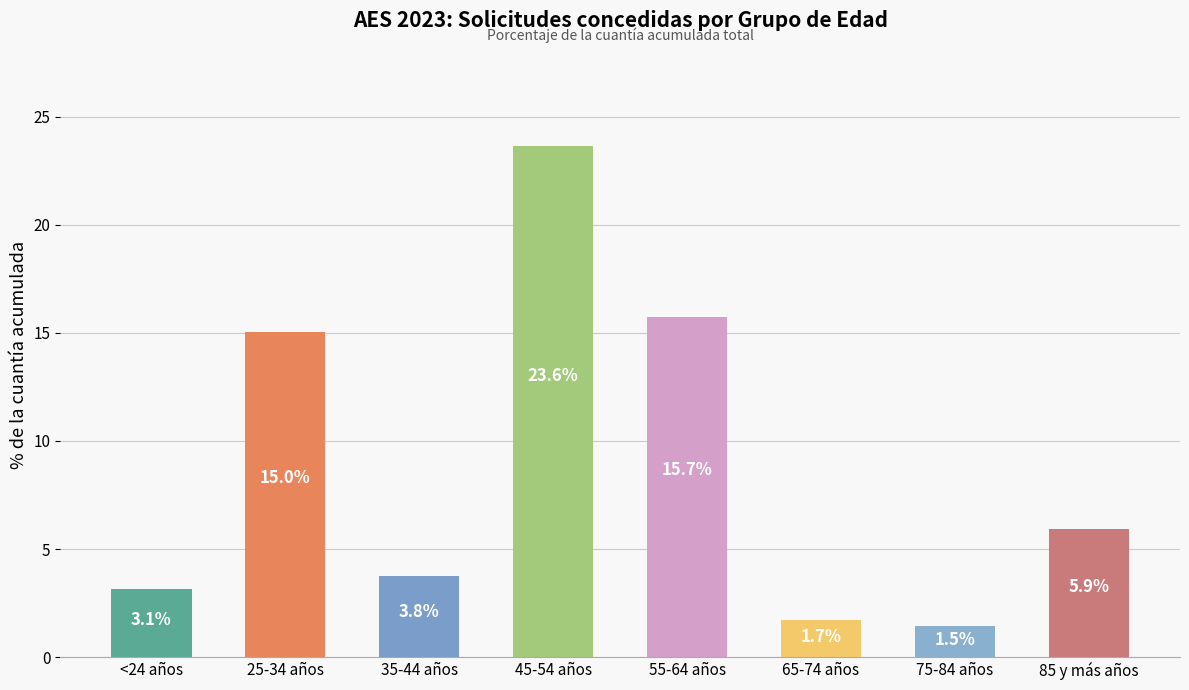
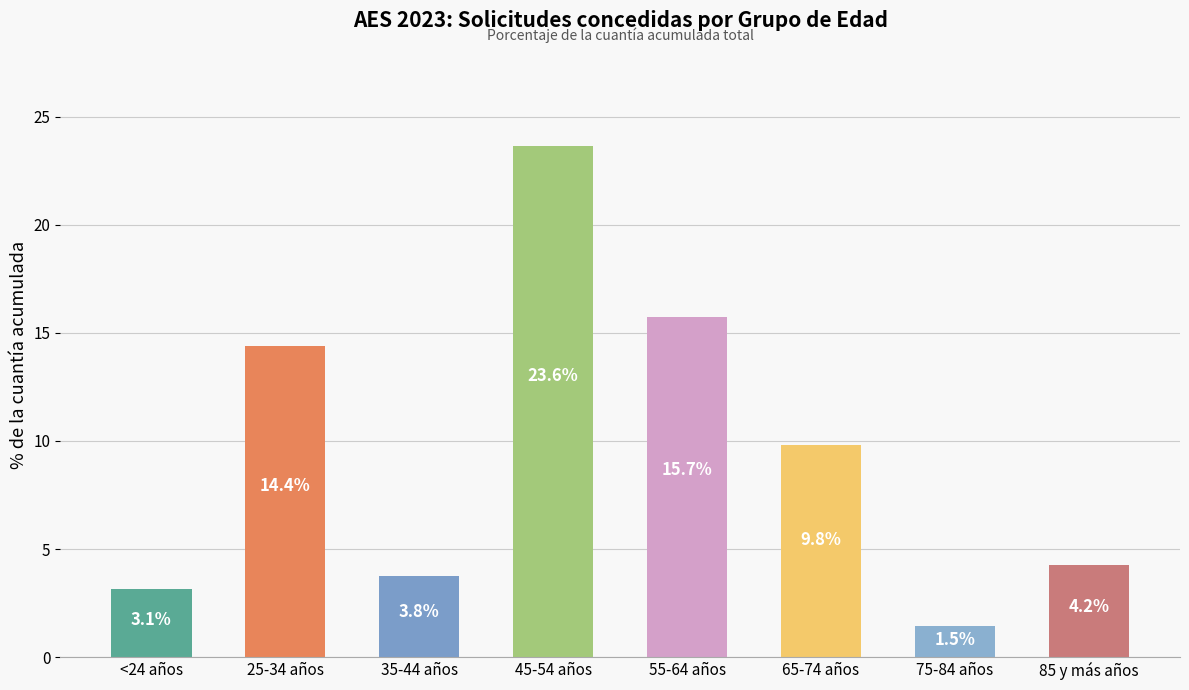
25-34 años: 15.0% -> 14.4%
65-74 años: 1.7% -> 9.8%
85 y más años: 5.9% -> 4.2%
